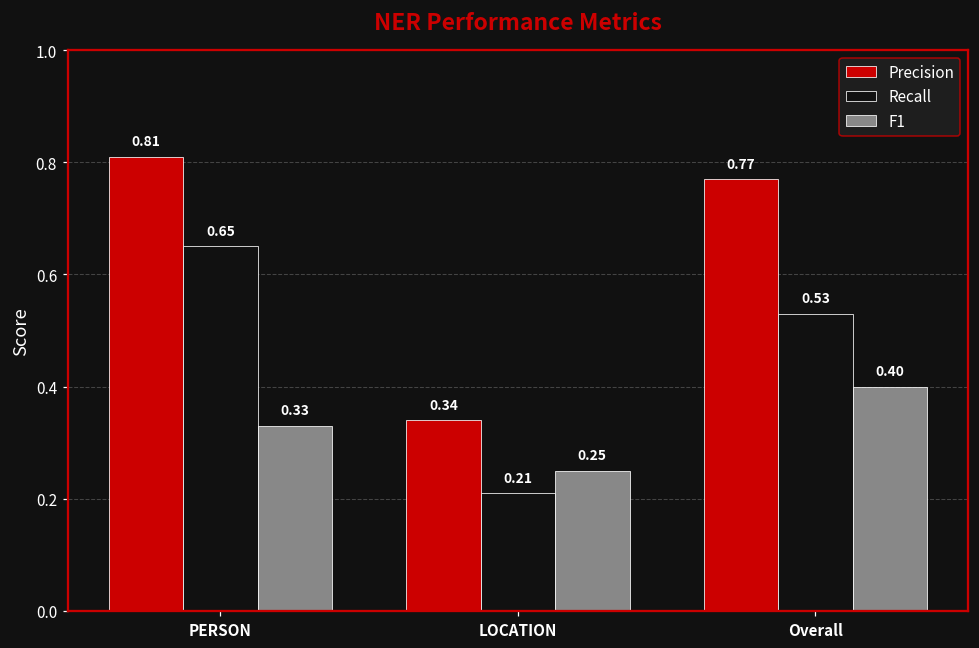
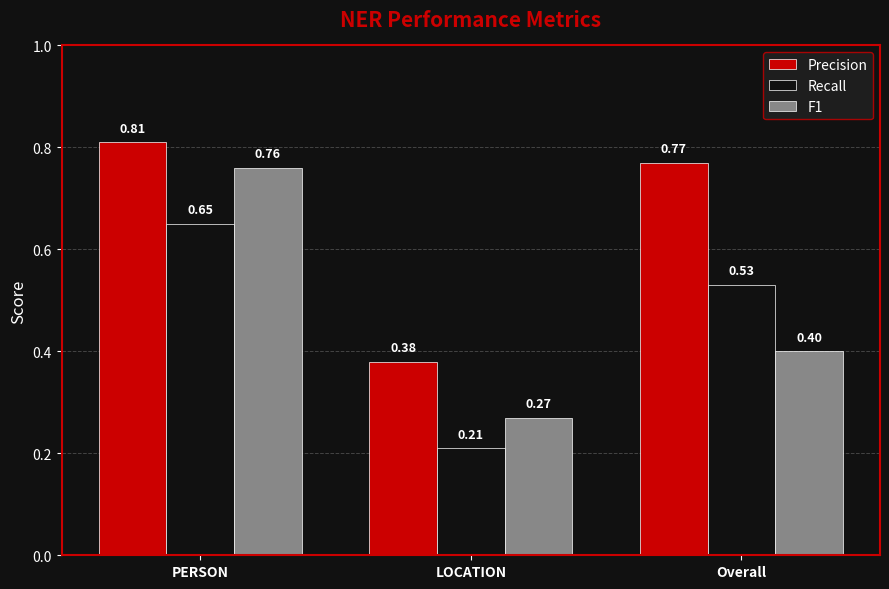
F1, PERSON: 0.33 -> 0.76
Precision, LOCATION: 0.34 -> 0.38
F1, LOCATION: 0.25 -> 0.27
